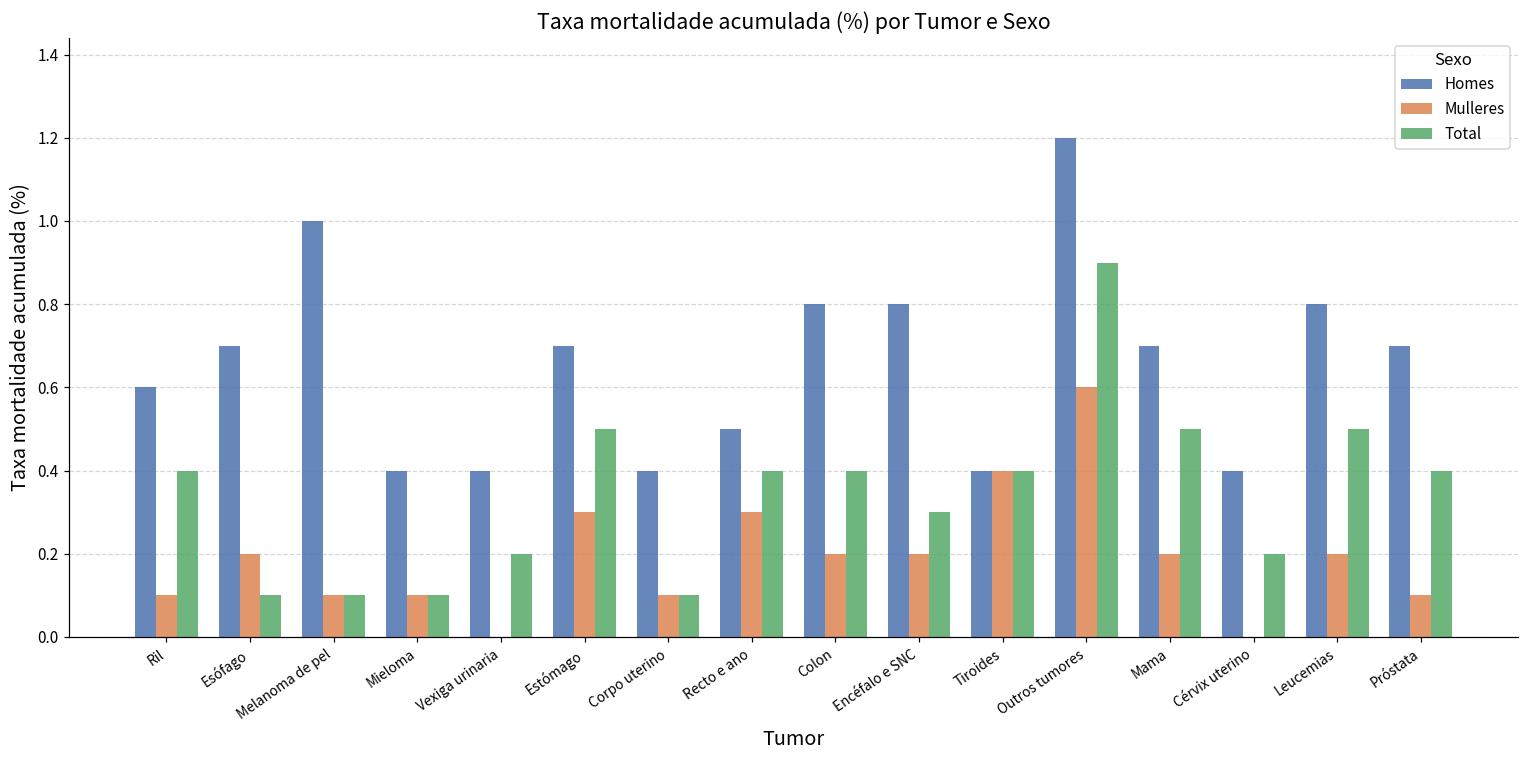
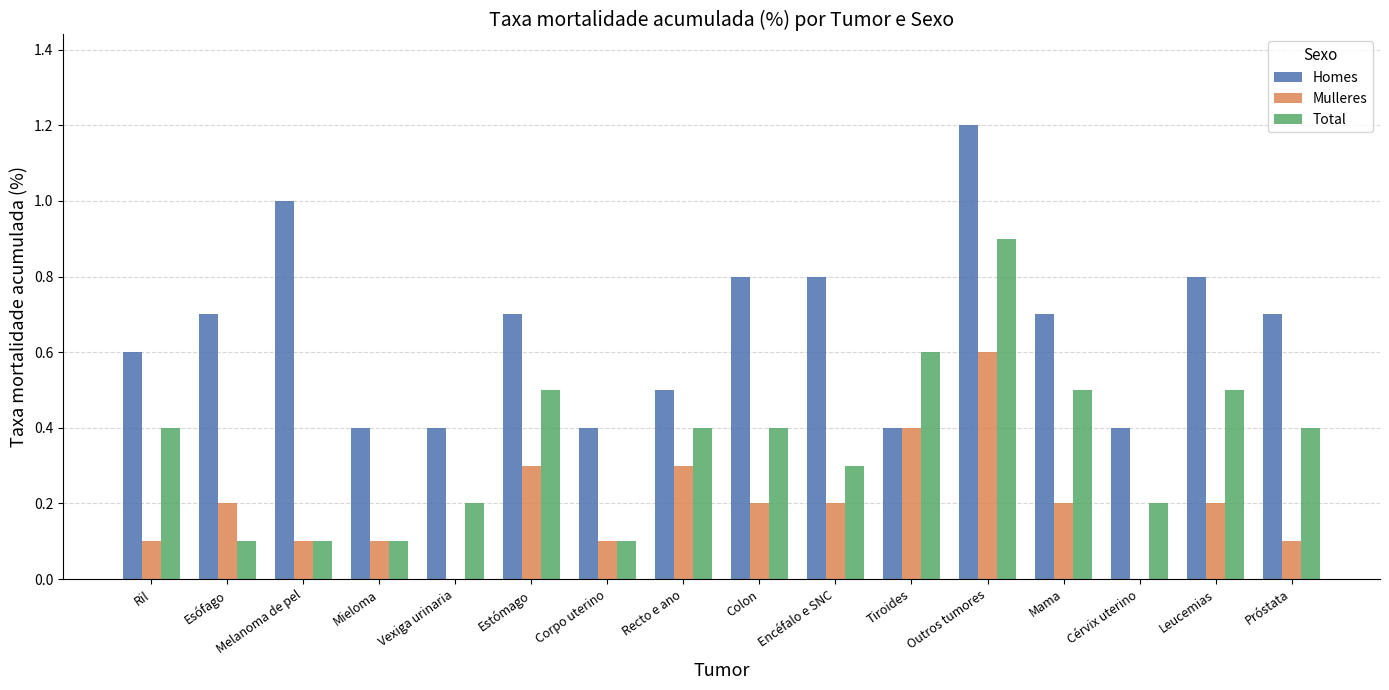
Total, Tiroides: 0.4 -> 0.6
